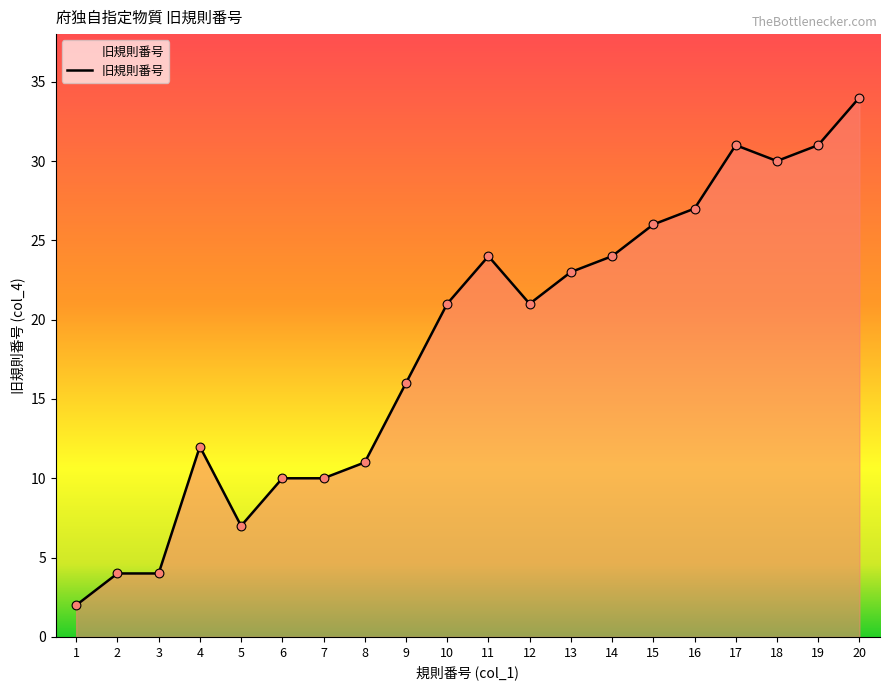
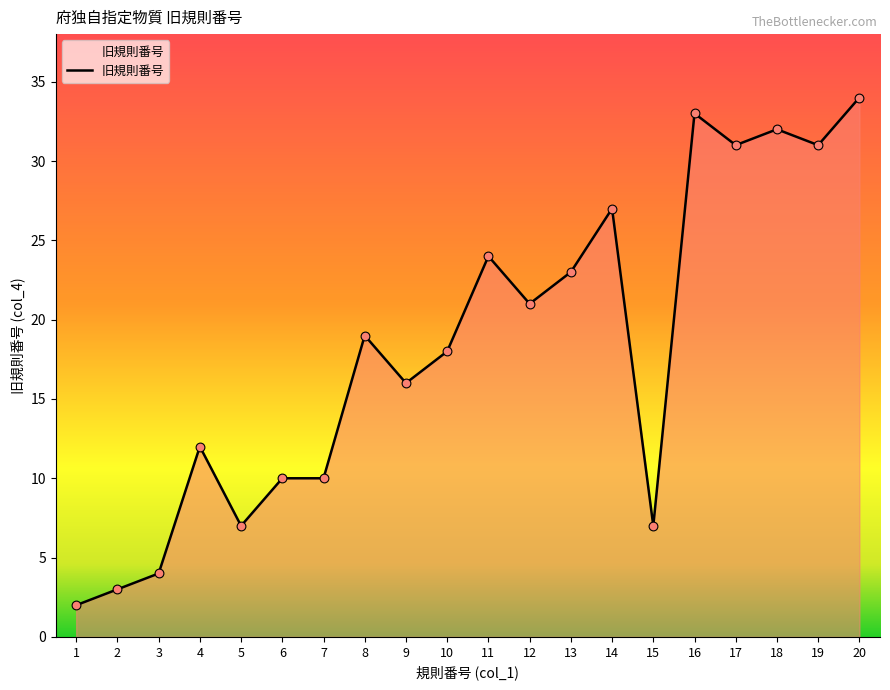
2: 4 -> 3
8: 11 -> 19
10: 21 -> 18
14: 24 -> 27
15: 26 -> 7
16: 27 -> 33
18: 30 -> 32
